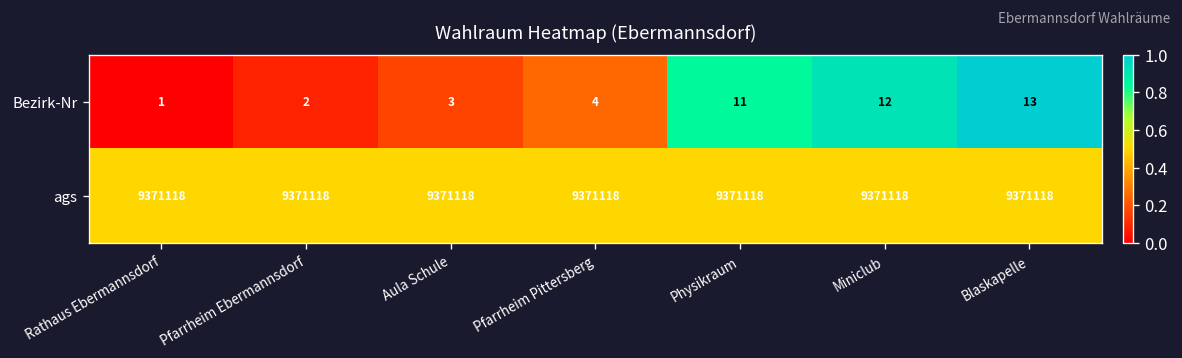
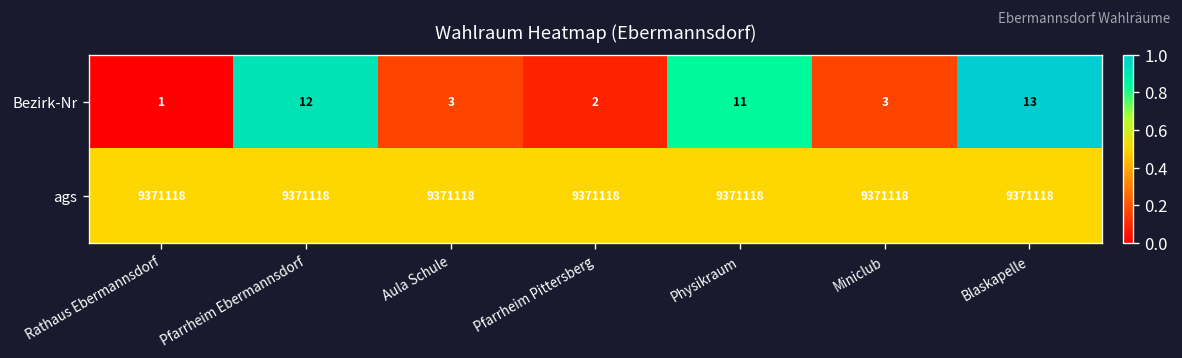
Bezirk-Nr, Pfarrheim Ebermannsdorf: 2 -> 12
Bezirk-Nr, Pfarrheim Pittersberg: 4 -> 2
Bezirk-Nr, Miniclub: 12 -> 3
